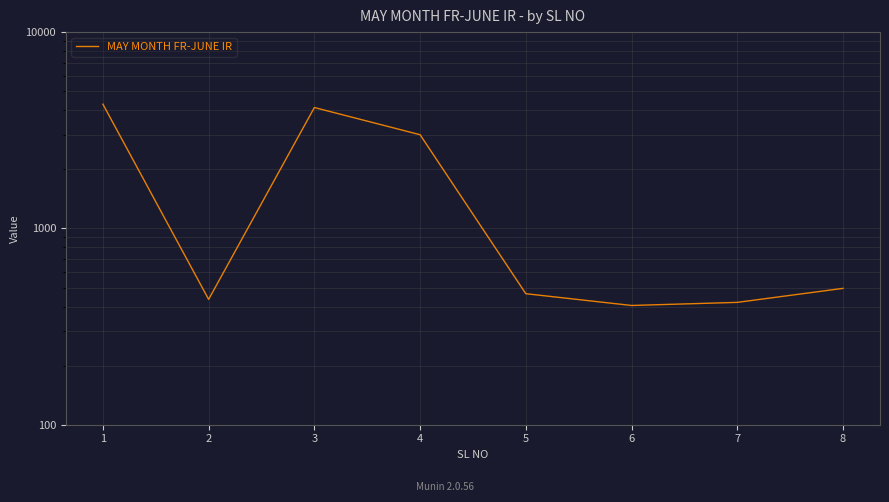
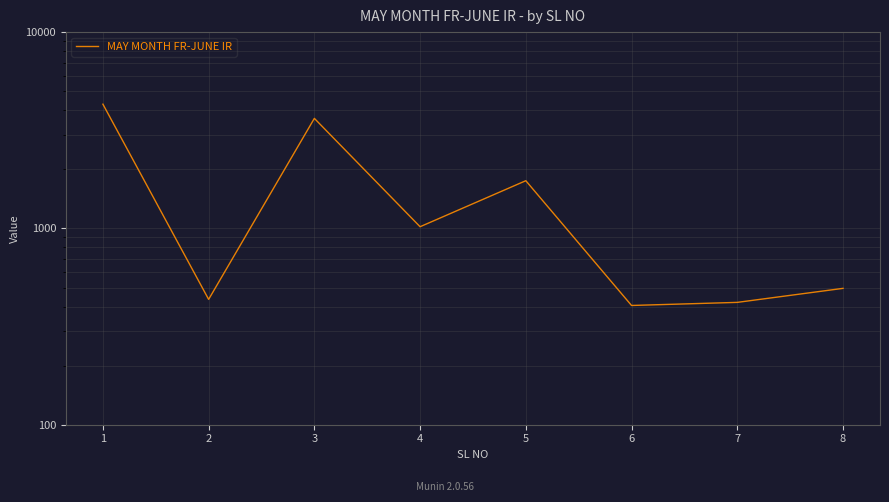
3: 4100 -> 3600
4: 3000 -> 1000
5: 470 -> 1800
